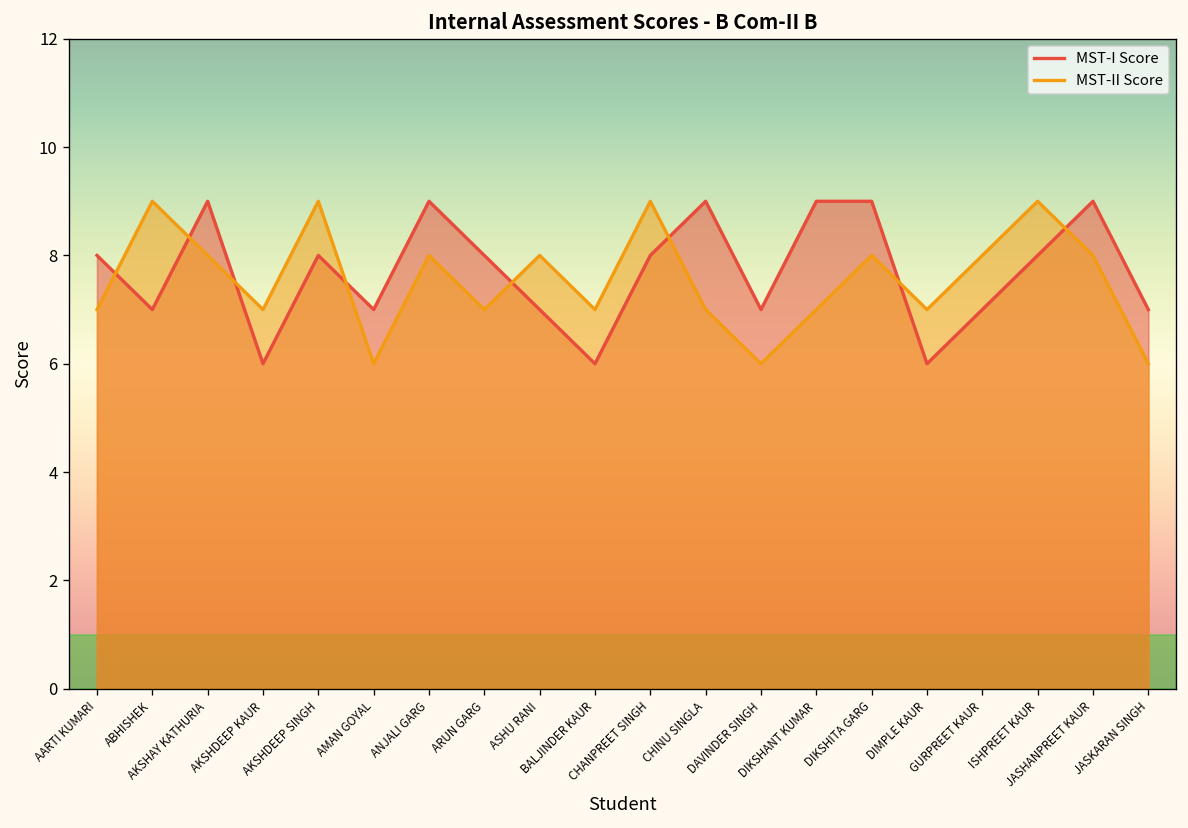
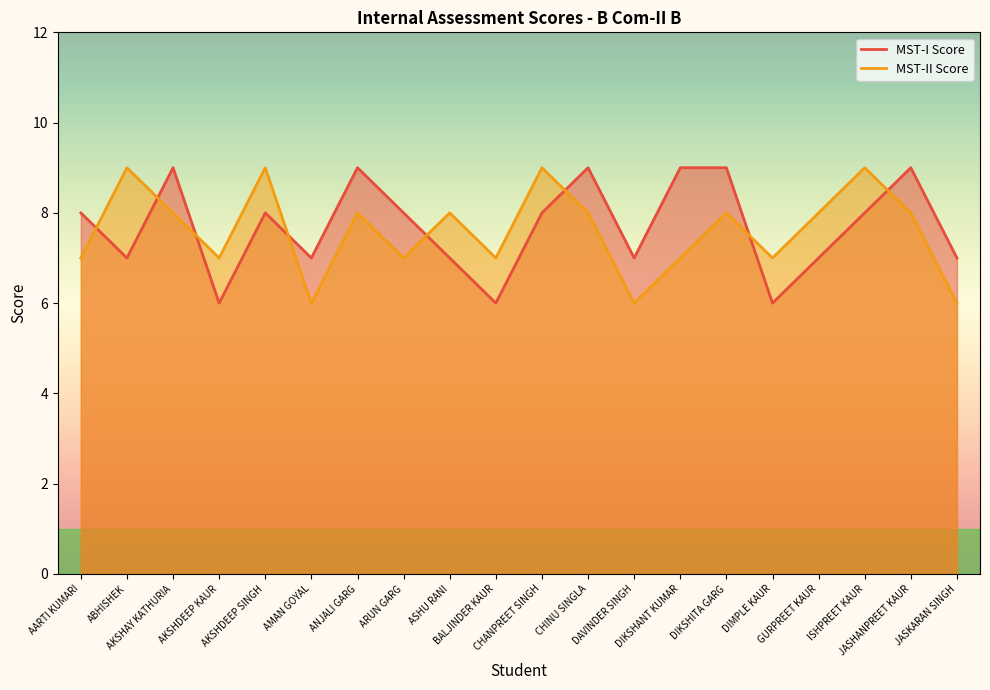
MST-II Score, CHINU SINGLA: 7 -> 8
